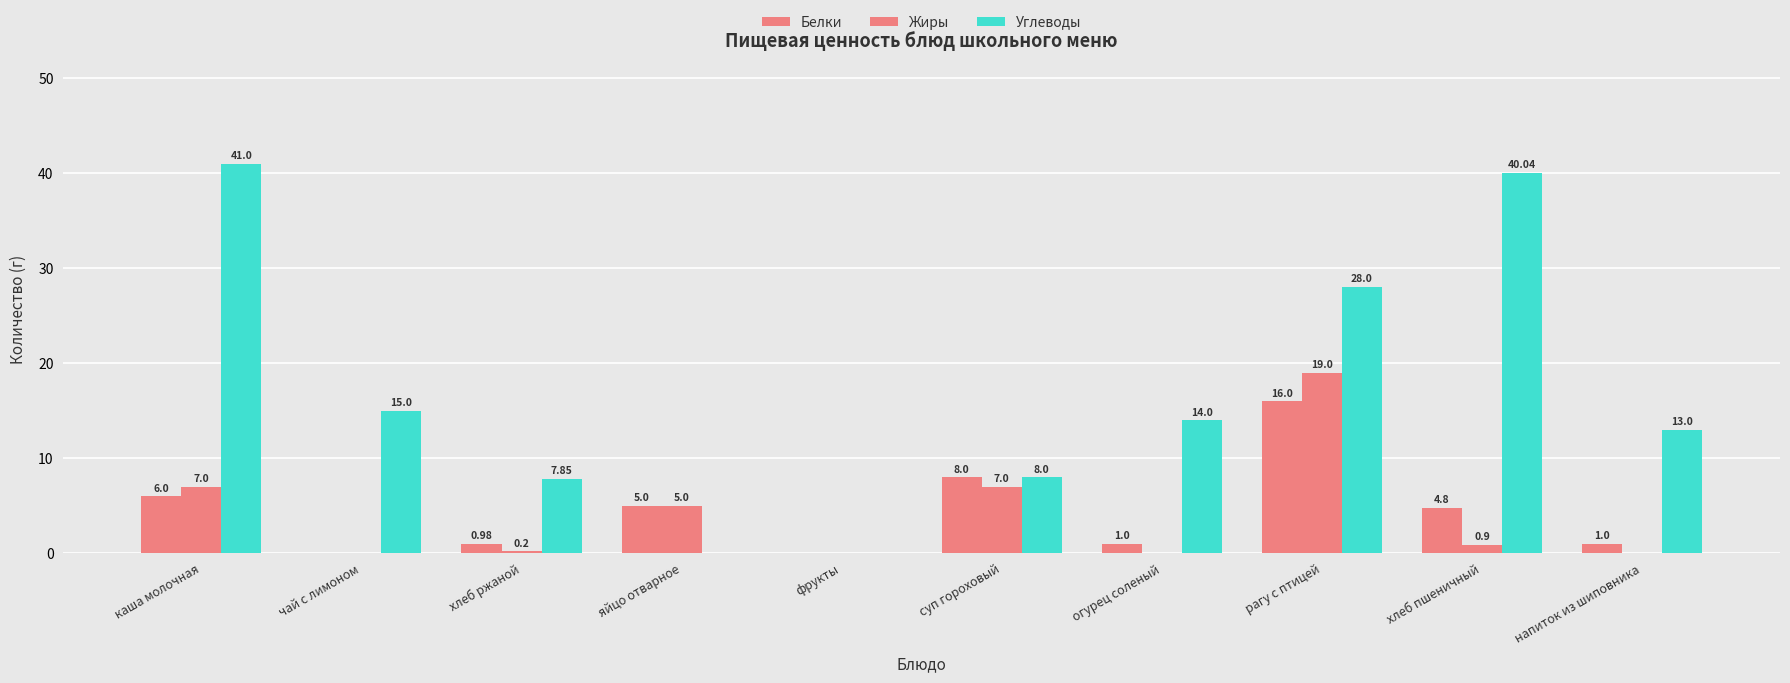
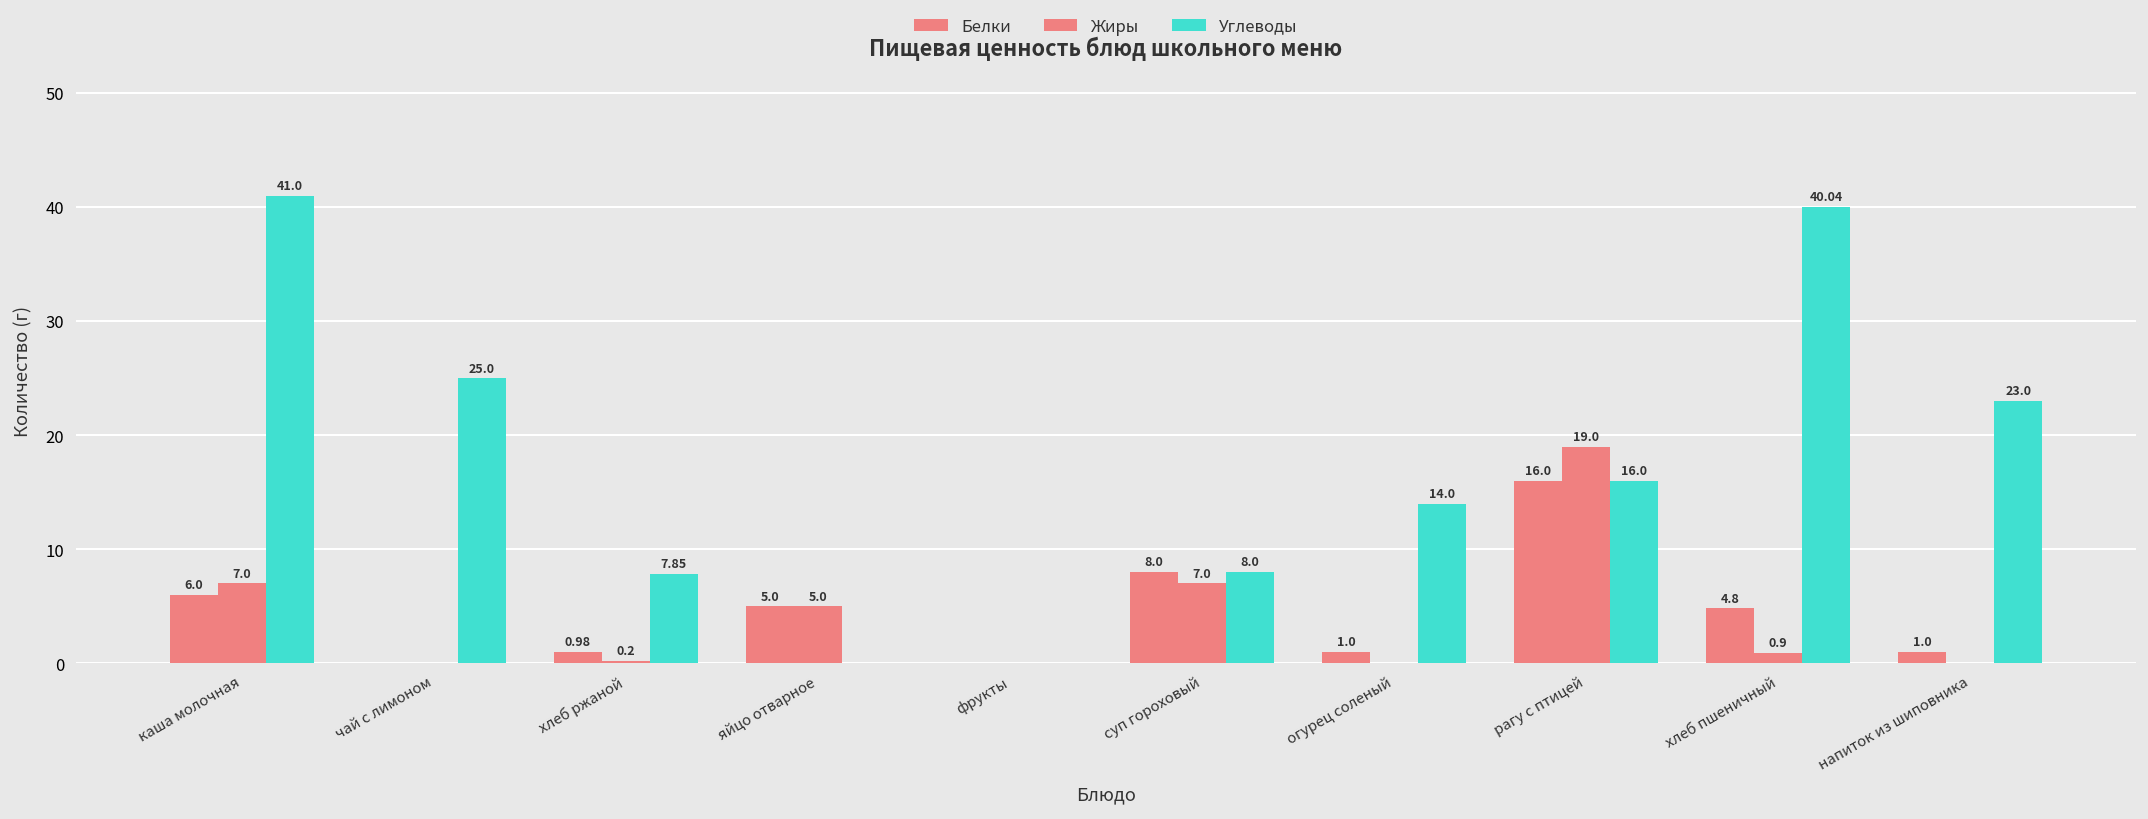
Углеводы, чай с лимоном: 15.0 -> 25.0
Углеводы, рагу с птицей: 28.0 -> 16.0
Углеводы, напиток из шиповника: 13.0 -> 23.0
